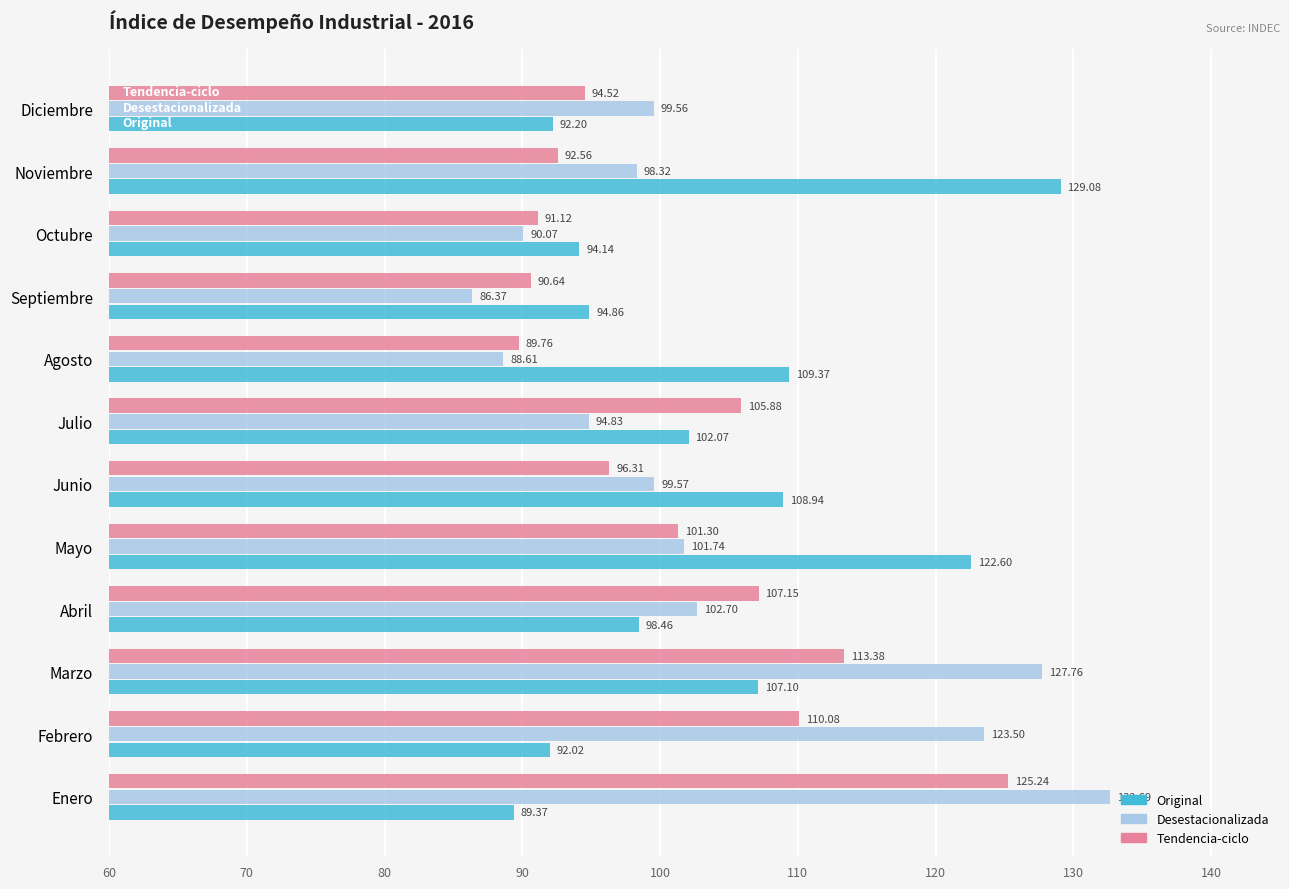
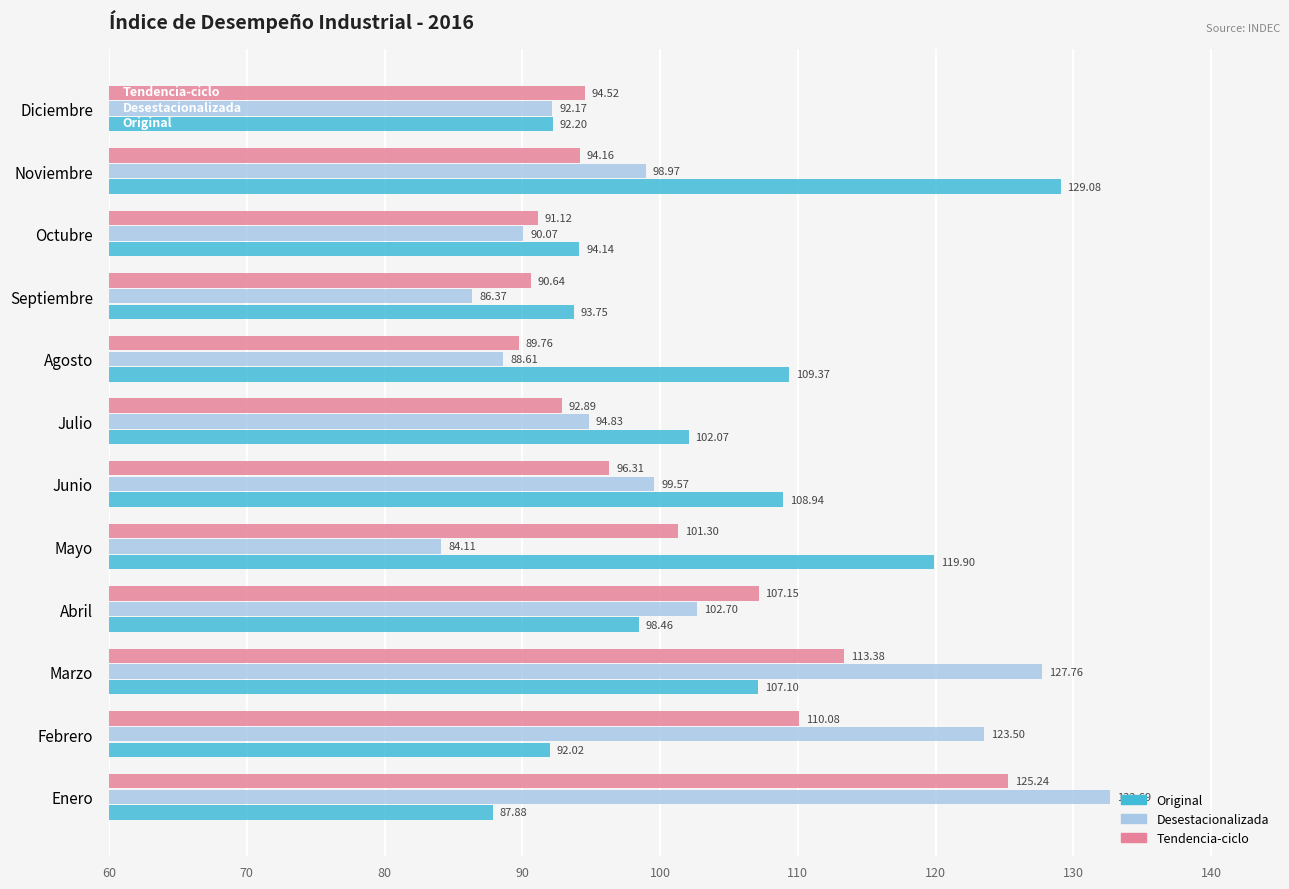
Desestacionalizada, Diciembre: 99.56 -> 92.17
Tendencia-ciclo, Noviembre: 92.56 -> 94.16
Desestacionalizada, Noviembre: 98.32 -> 98.97
Original, Septiembre: 94.86 -> 93.75
Tendencia-ciclo, Julio: 105.88 -> 92.89
Desestacionalizada, Mayo: 101.74 -> 84.11
Original, Mayo: 122.60 -> 119.90
Original, Enero: 89.37 -> 87.88
